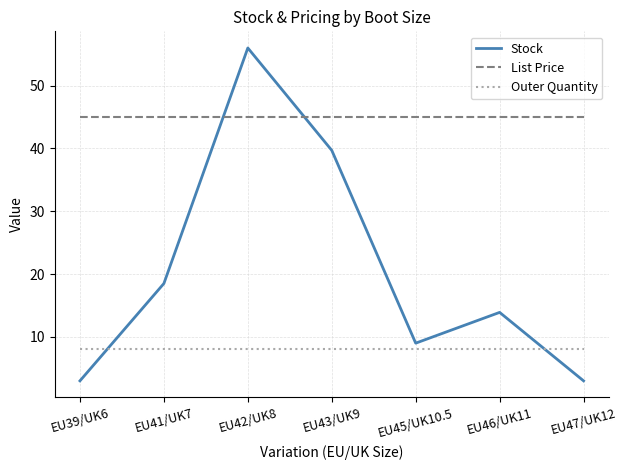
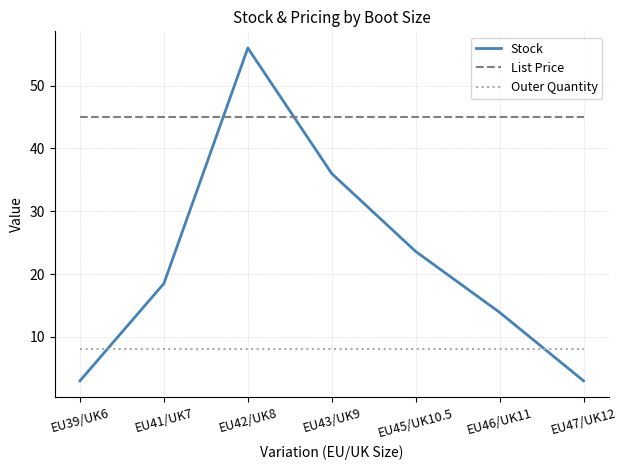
Stock, EU43/UK9: 40 -> 36
Stock, EU45/UK10.5: 9 -> 24
